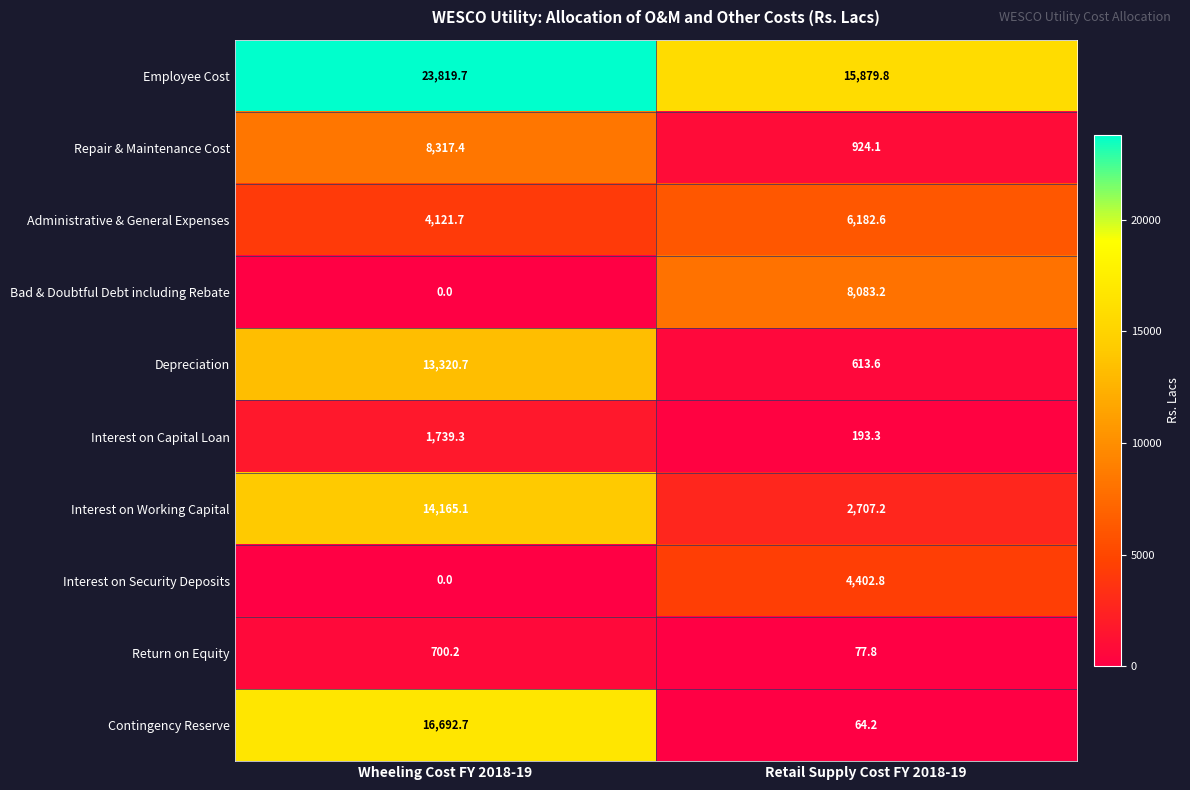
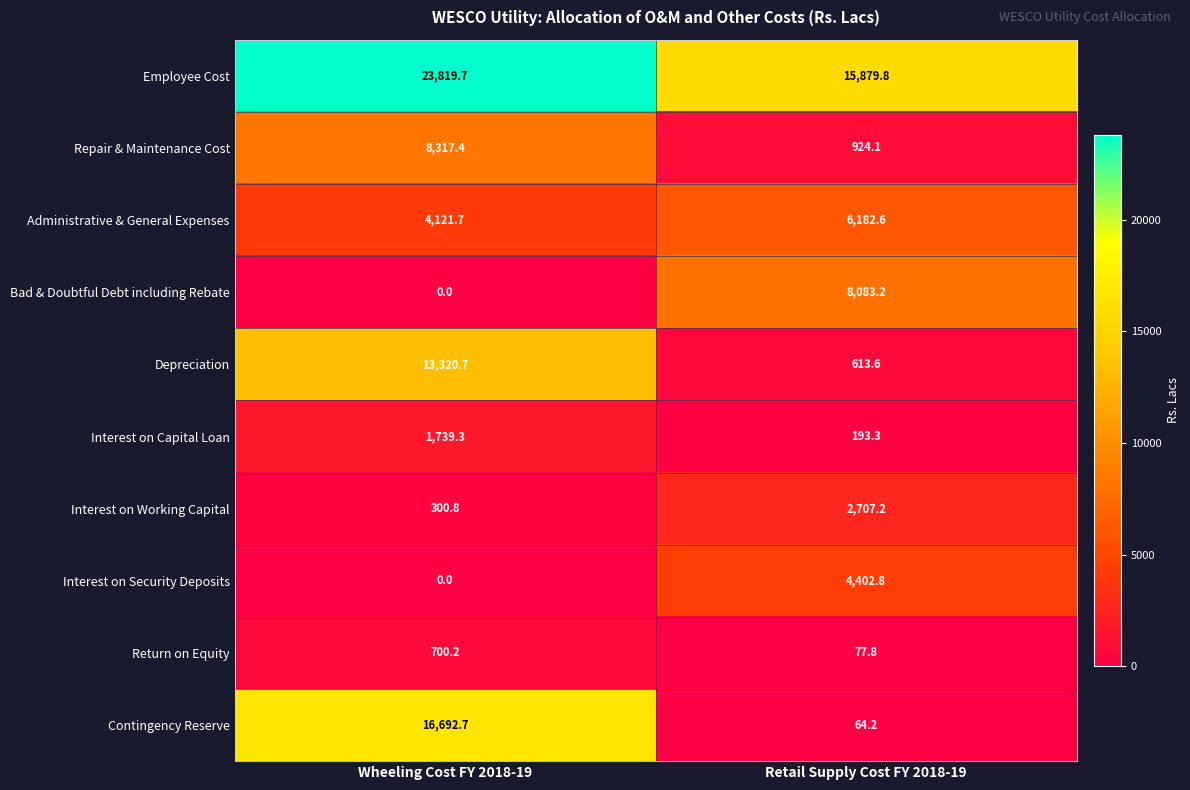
Interest on Working Capital, Wheeling Cost FY 2018-19: 14,165.1 -> 300.8
